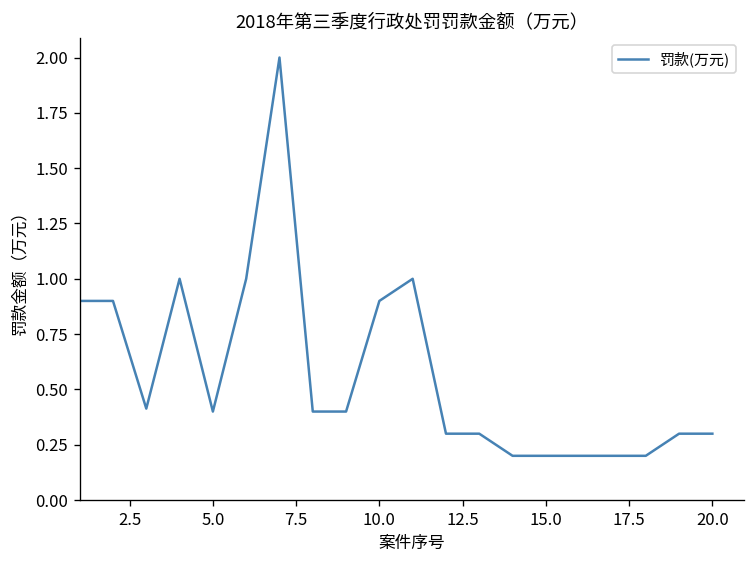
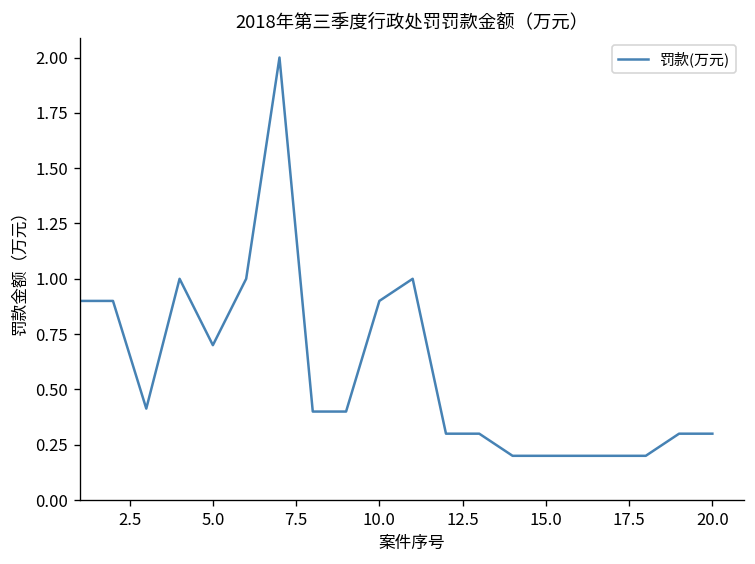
5.0: 0.4 -> 0.7
